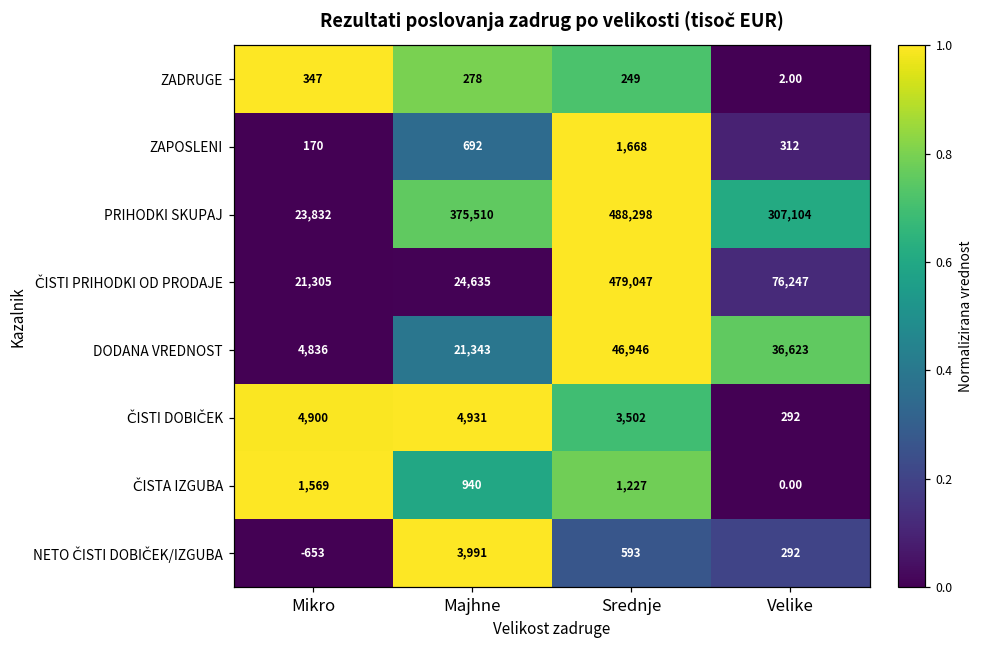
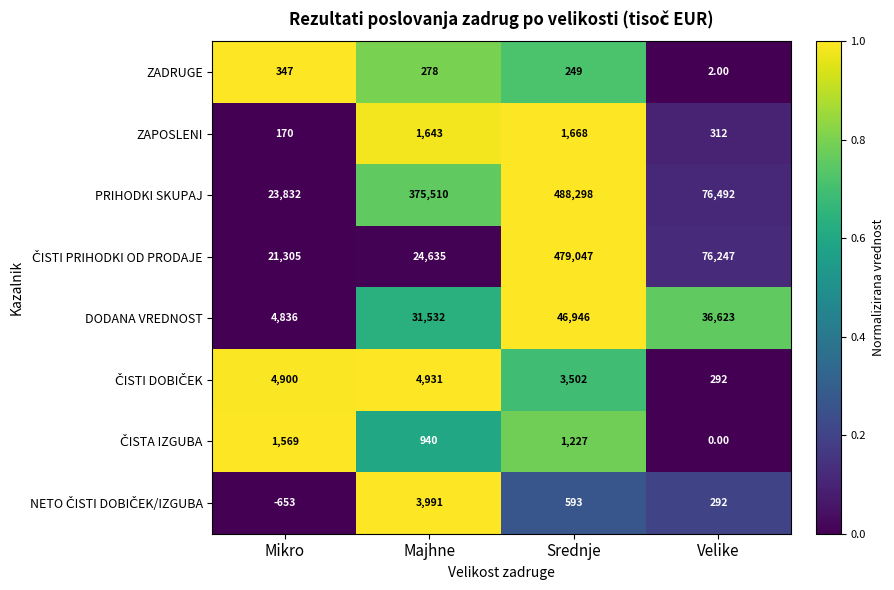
ZAPOSLENI, Majhne: 692 -> 1,643
PRIHODKI SKUPAJ, Velike: 307,104 -> 76,492
DODANA VREDNOST, Majhne: 21,343 -> 31,532
